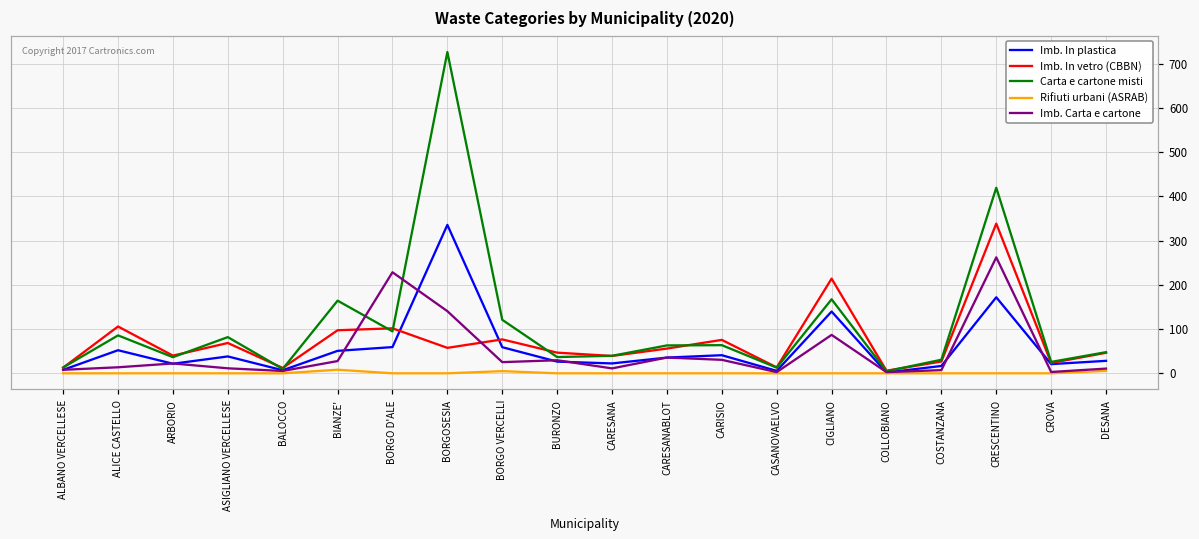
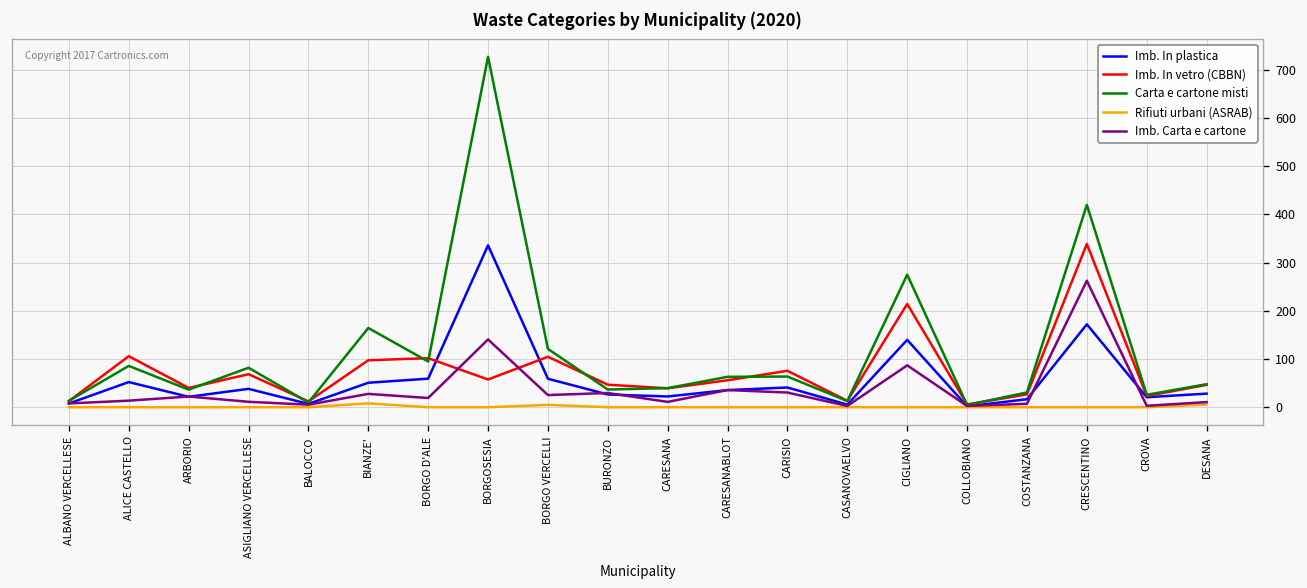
Imb. Carta e cartone, BORGO D'ALE: 230 -> 20
Imb. In vetro (CBBN), BORGO VERCELLI: 80 -> 100
Carta e cartone misti, CIGLIANO: 170 -> 270
